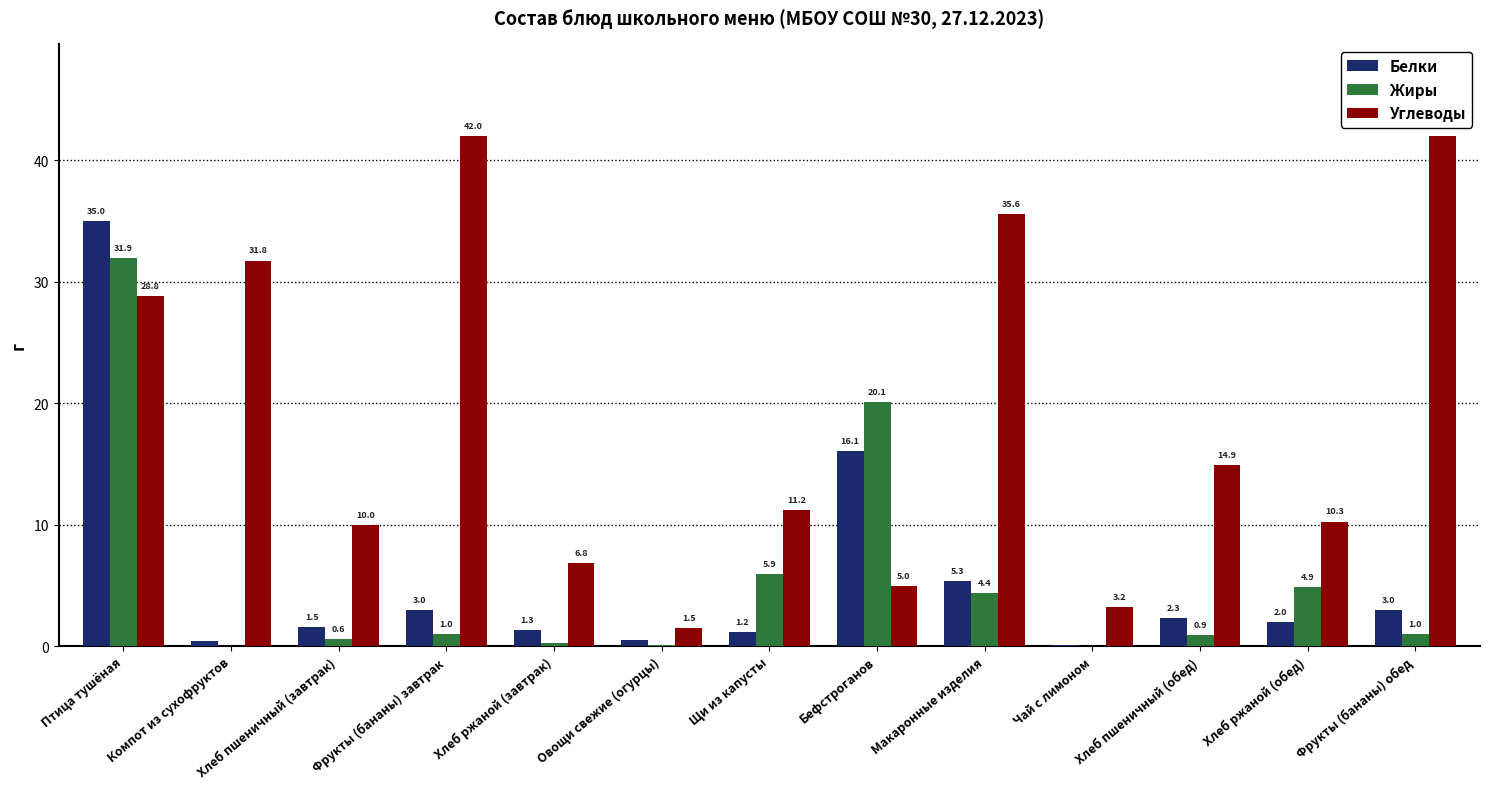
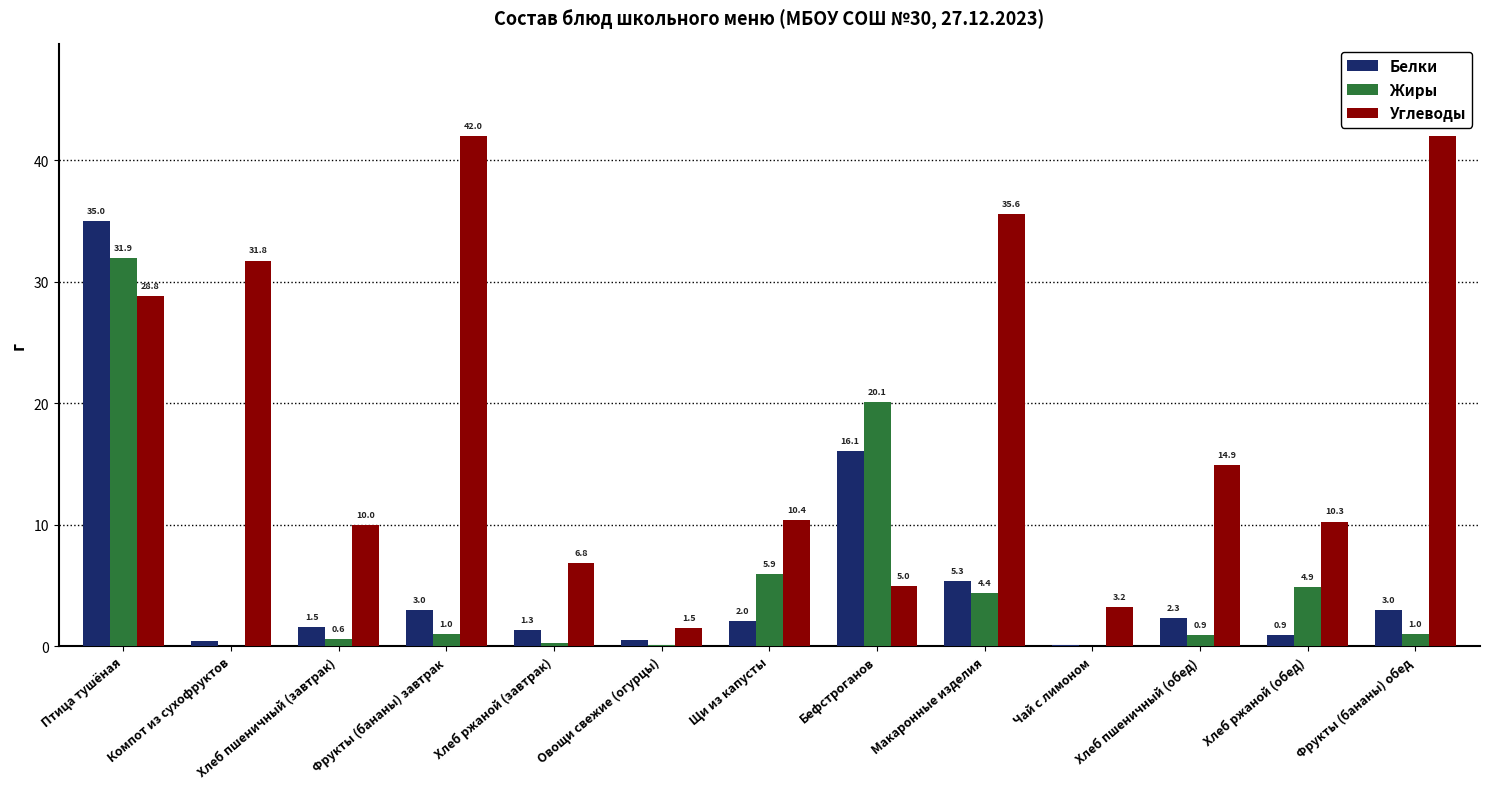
Белки, Щи из капусты: 1.2 -> 2.0
Углеводы, Щи из капусты: 11.2 -> 10.4
Белки, Хлеб ржаной (обед): 2.0 -> 0.9
